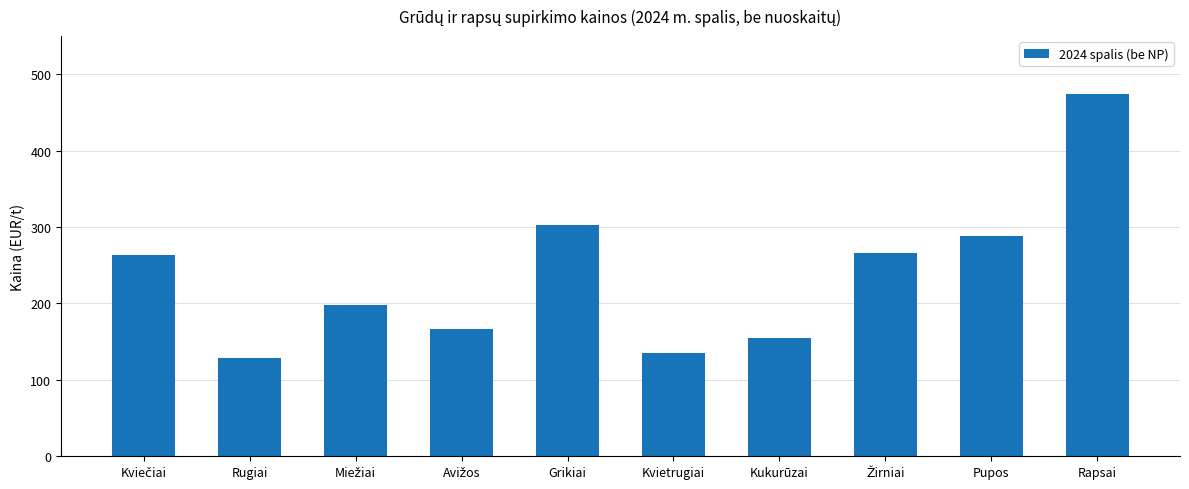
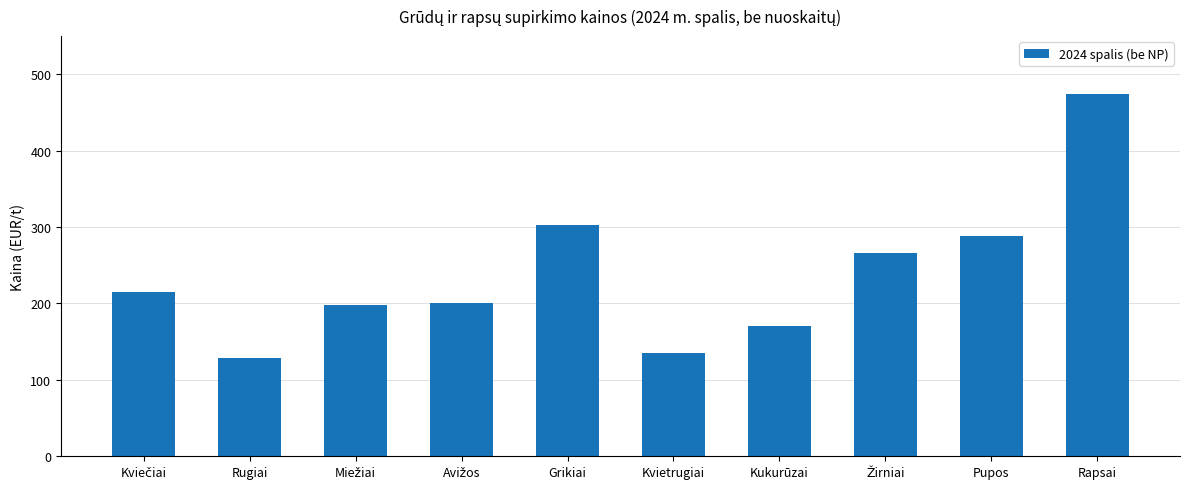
Kviečiai: 260 -> 220
Avižos: 170 -> 200
Kukurūzai: 160 -> 170
